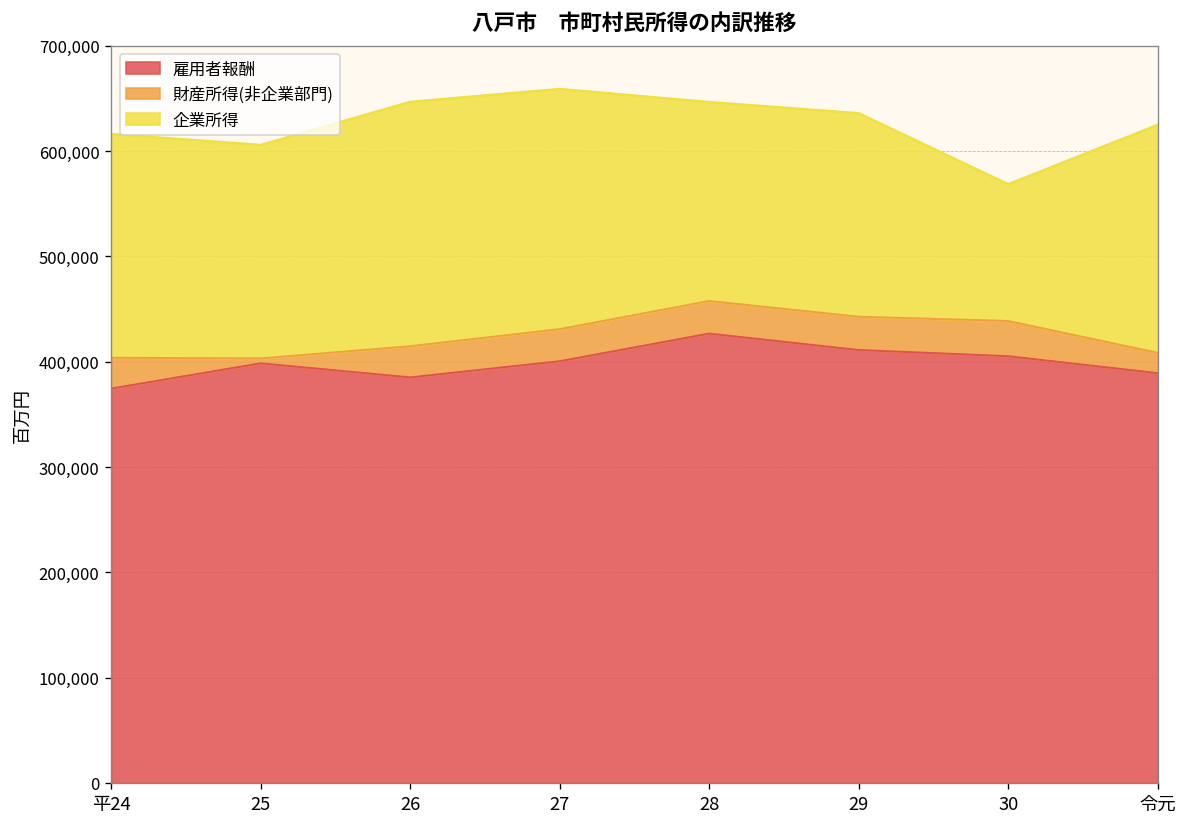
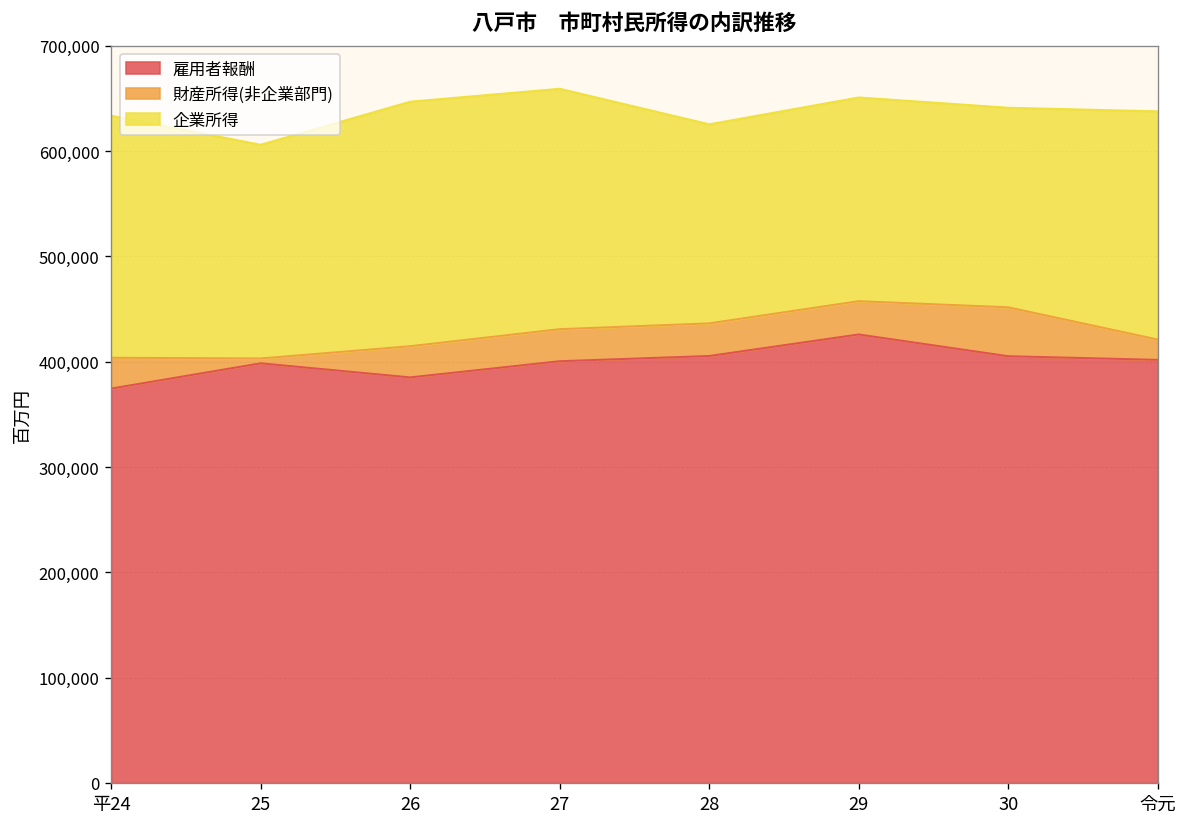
企業所得, 平24: 210,000 -> 230,000
雇用者報酬, 28: 430,000 -> 410,000
雇用者報酬, 29: 410,000 -> 430,000
財産所得(非企業部門), 30: 30,000 -> 50,000
企業所得, 30: 130,000 -> 190,000
雇用者報酬, 令元: 390,000 -> 400,000
